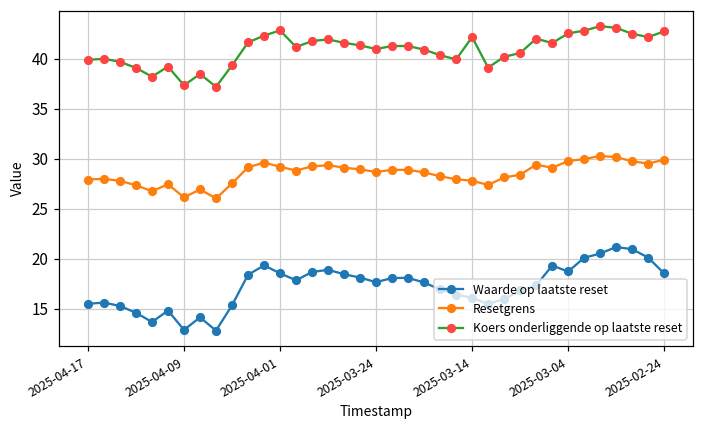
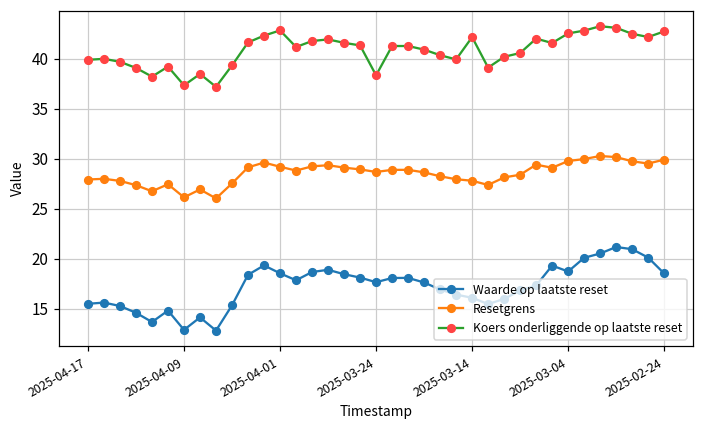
Koers onderliggende op laatste reset, 2025-03-24: 41 -> 38
